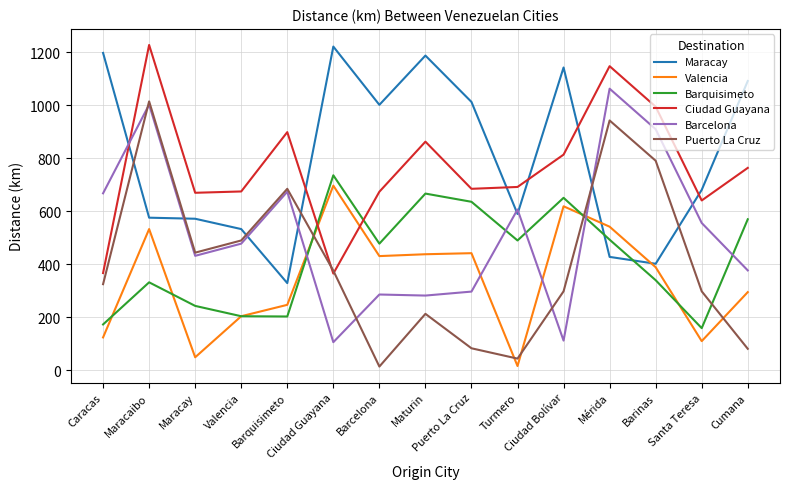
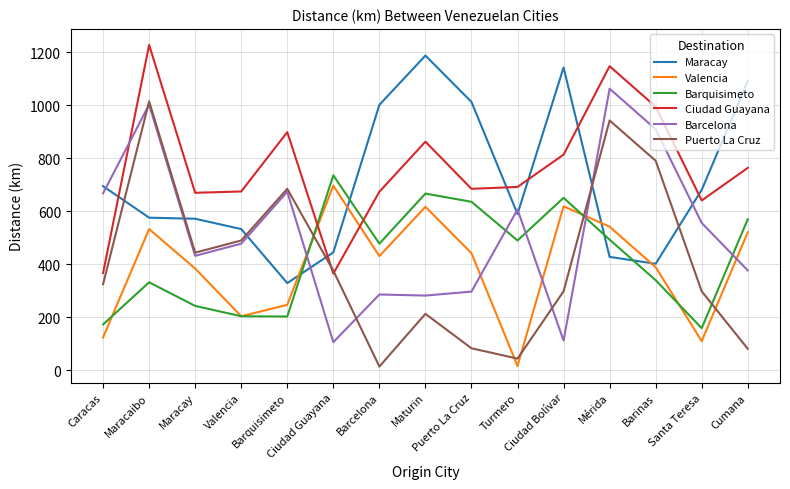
Maracay, Caracas: 1200 -> 700
Valencia, Maracay: 50 -> 380
Maracay, Ciudad Guayana: 1220 -> 450
Valencia, Maturin: 440 -> 620
Valencia, Cumana: 300 -> 520
